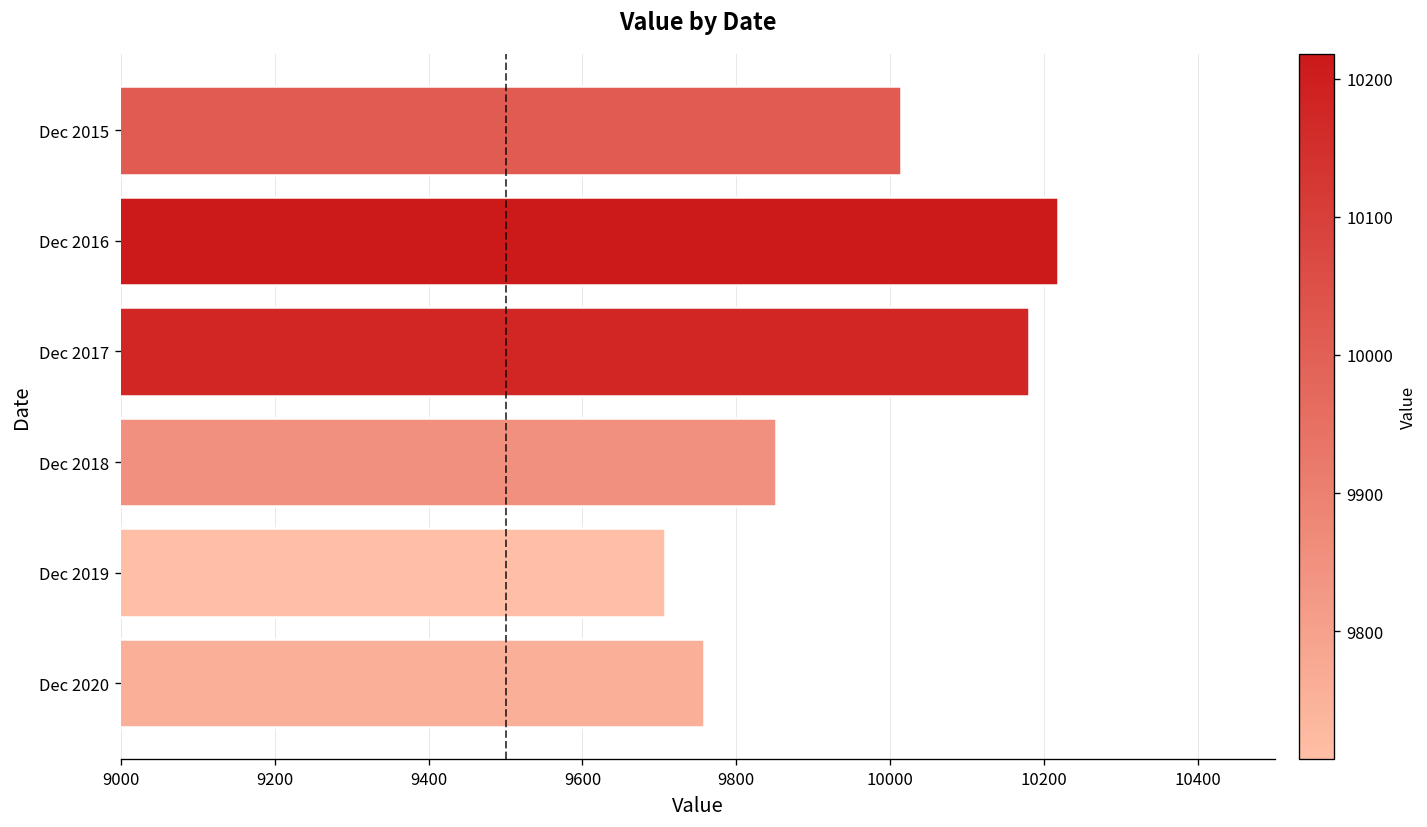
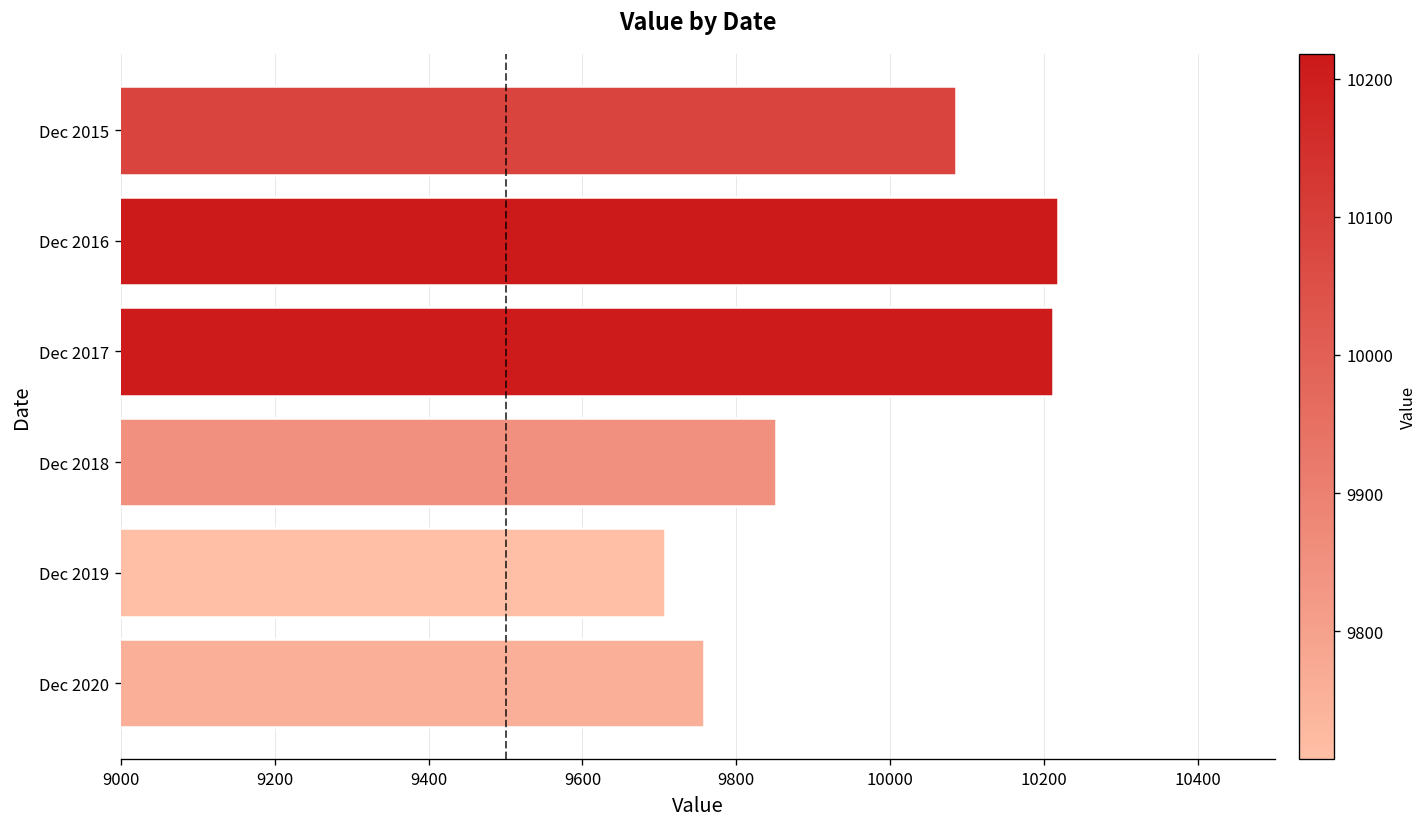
Dec 2015: 10010 -> 10090
Dec 2017: 10180 -> 10210
